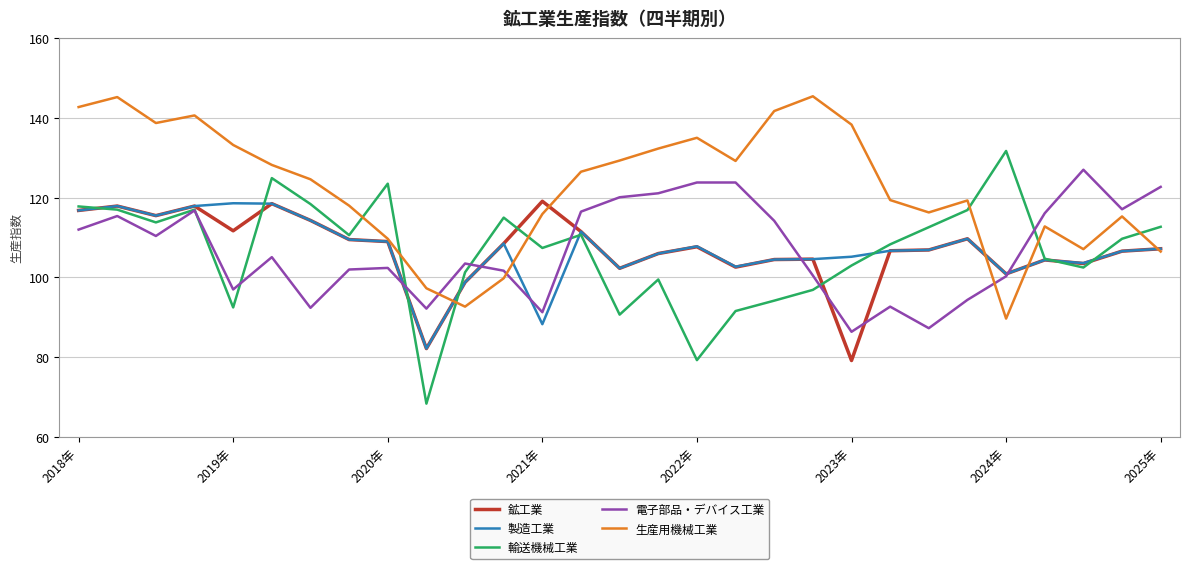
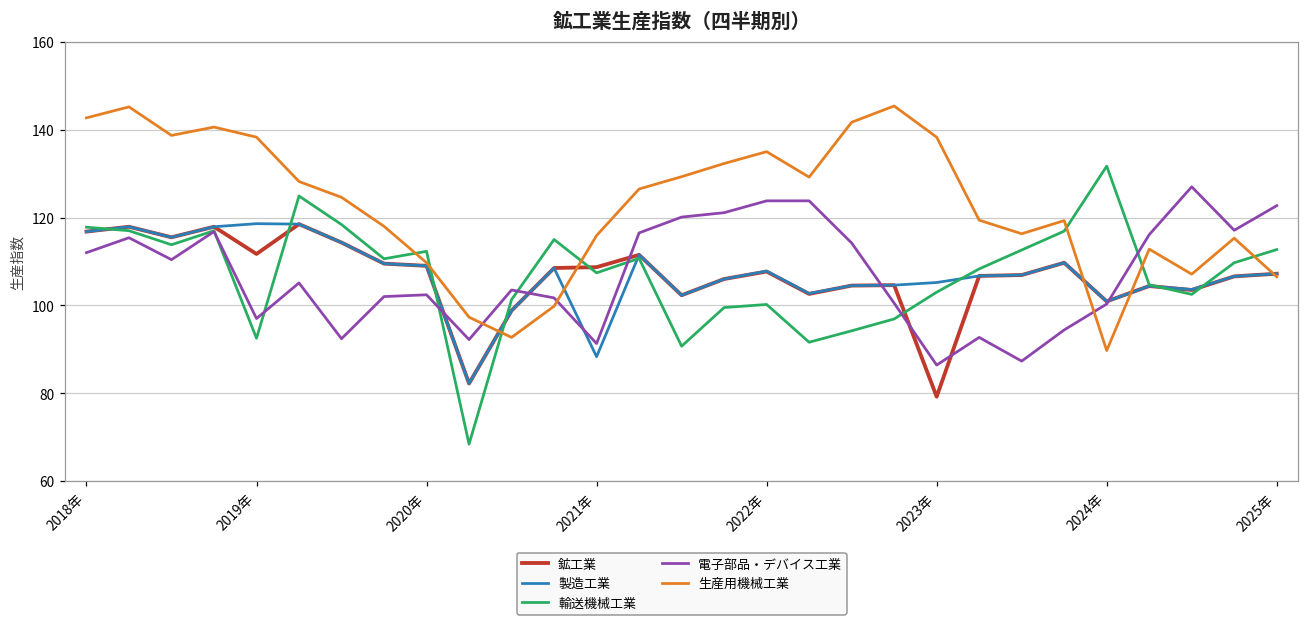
生産用機械工業, 2019年: 133 -> 138
輸送機械工業, 2020年: 124 -> 112
鉱工業, 2021年: 119 -> 109
輸送機械工業, 2022年: 79 -> 100
